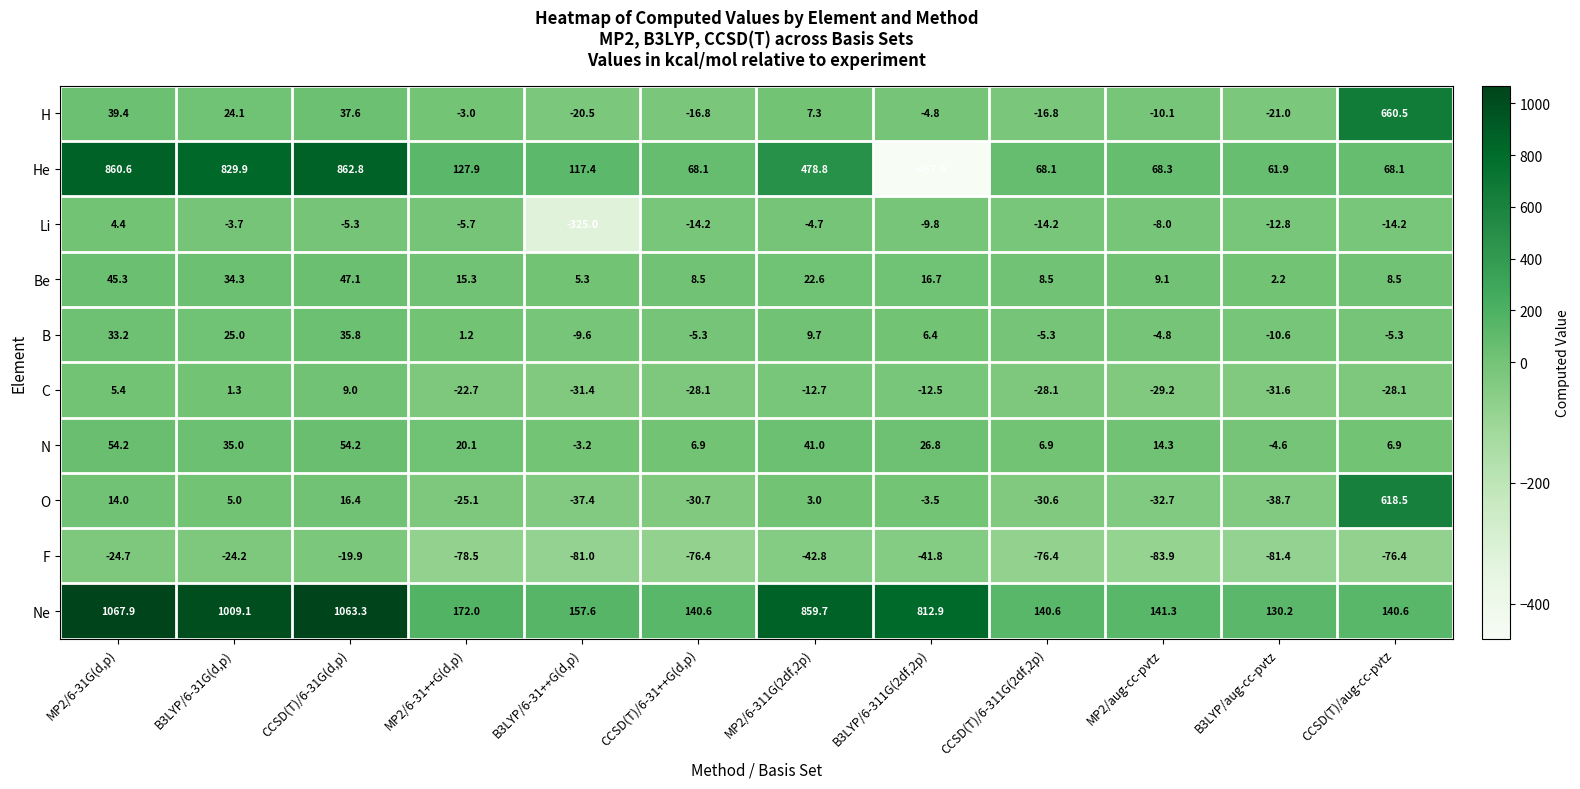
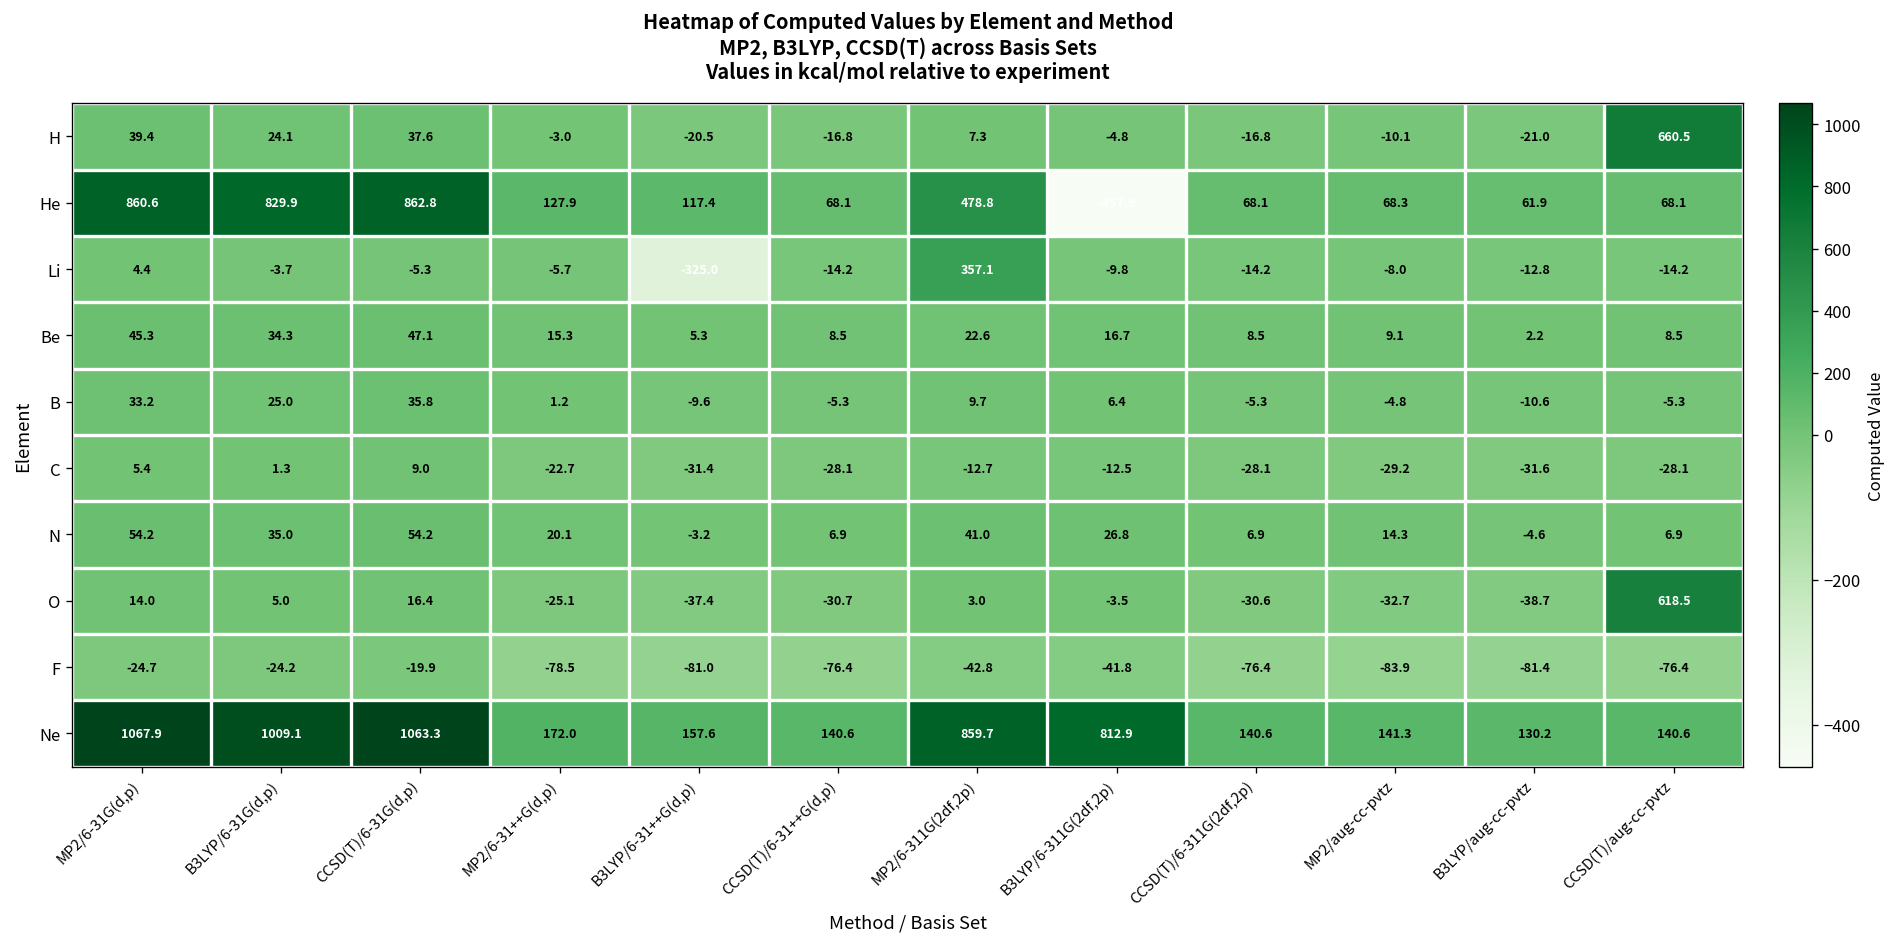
Li, MP2/6-311G(2df,2p): -4.7 -> 357.1
